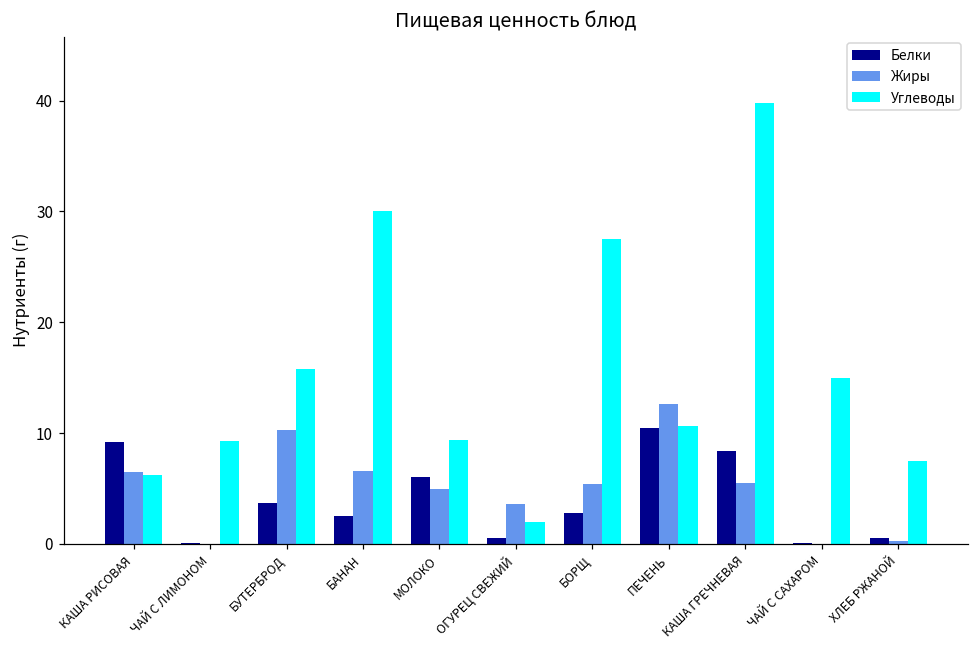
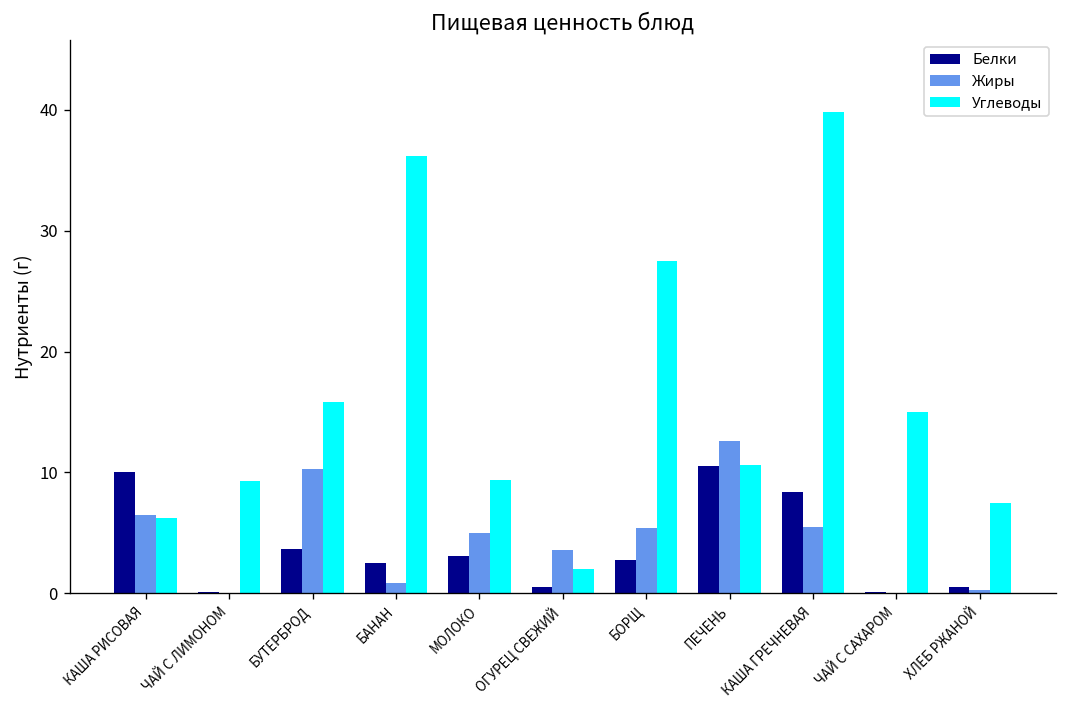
Белки, КАША РИСОВАЯ: 9.2 -> 10.0
Жиры, БАНАН: 6.6 -> 0.9
Углеводы, БАНАН: 30.0 -> 36.2
Белки, МОЛОКО: 6.0 -> 3.1
